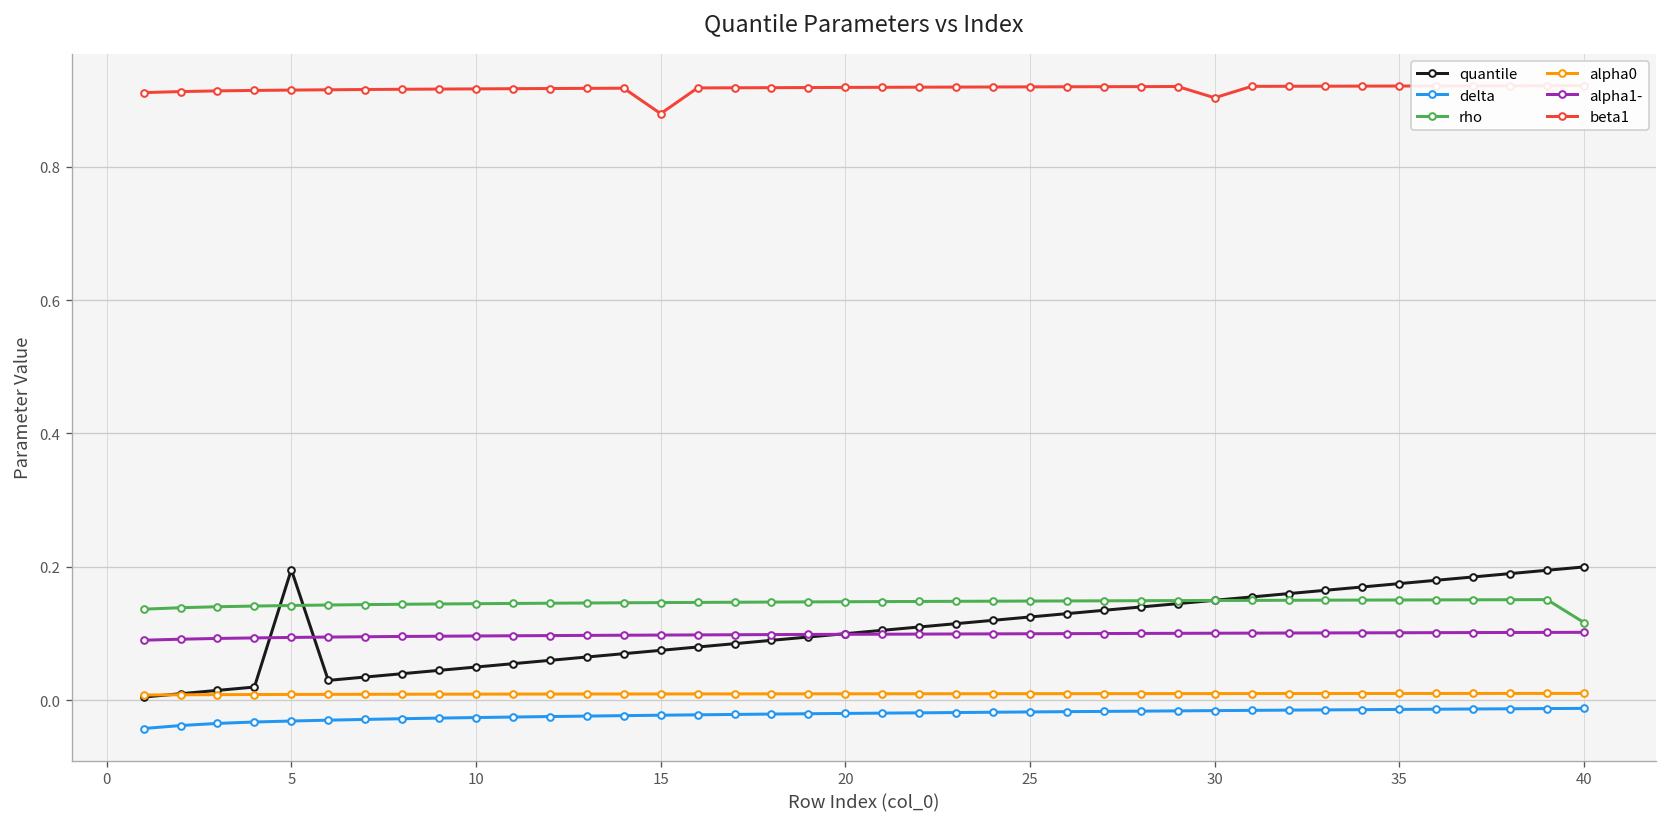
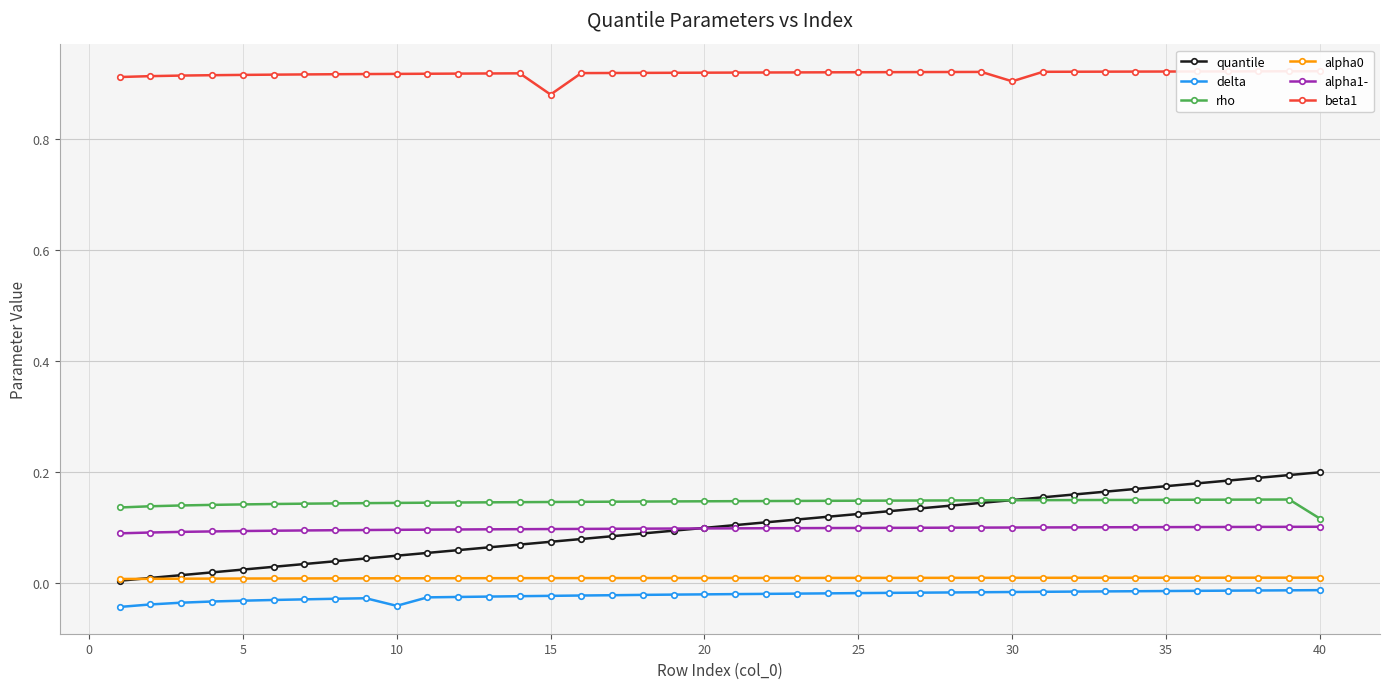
quantile, 5: 0.20 -> 0.03
delta, 10: -0.03 -> -0.04
